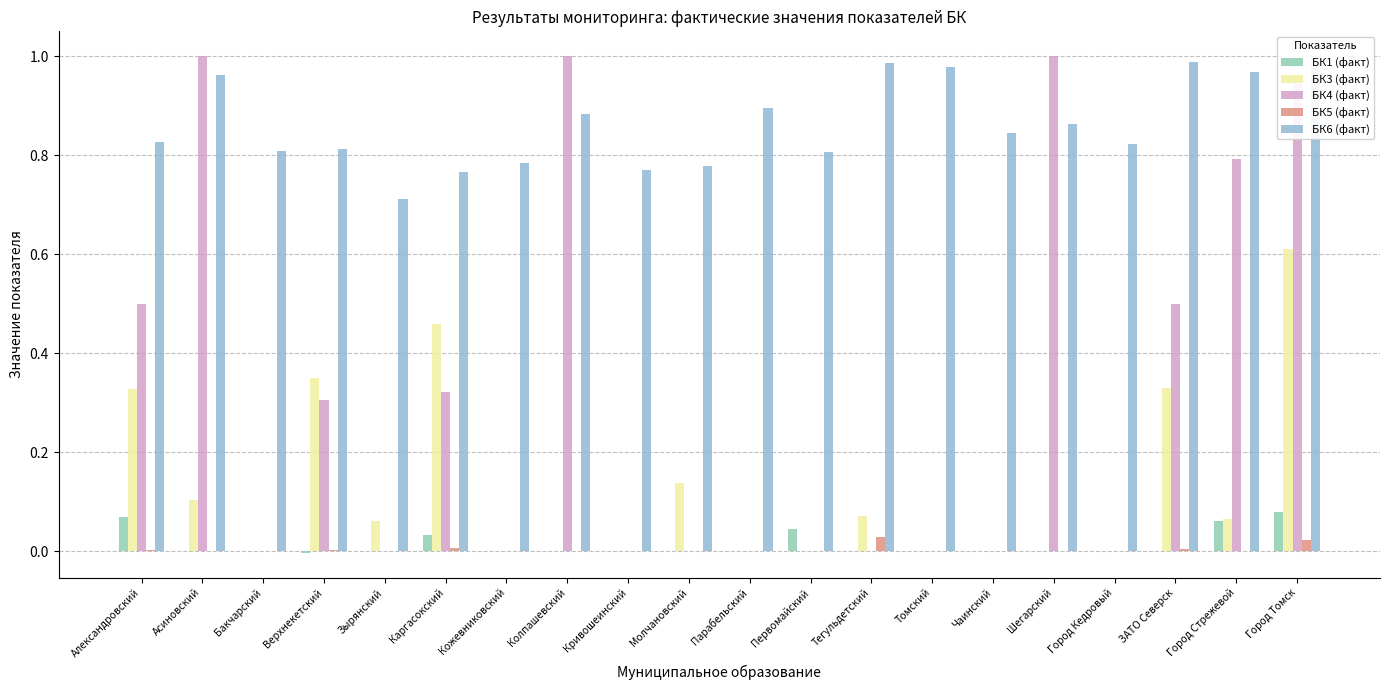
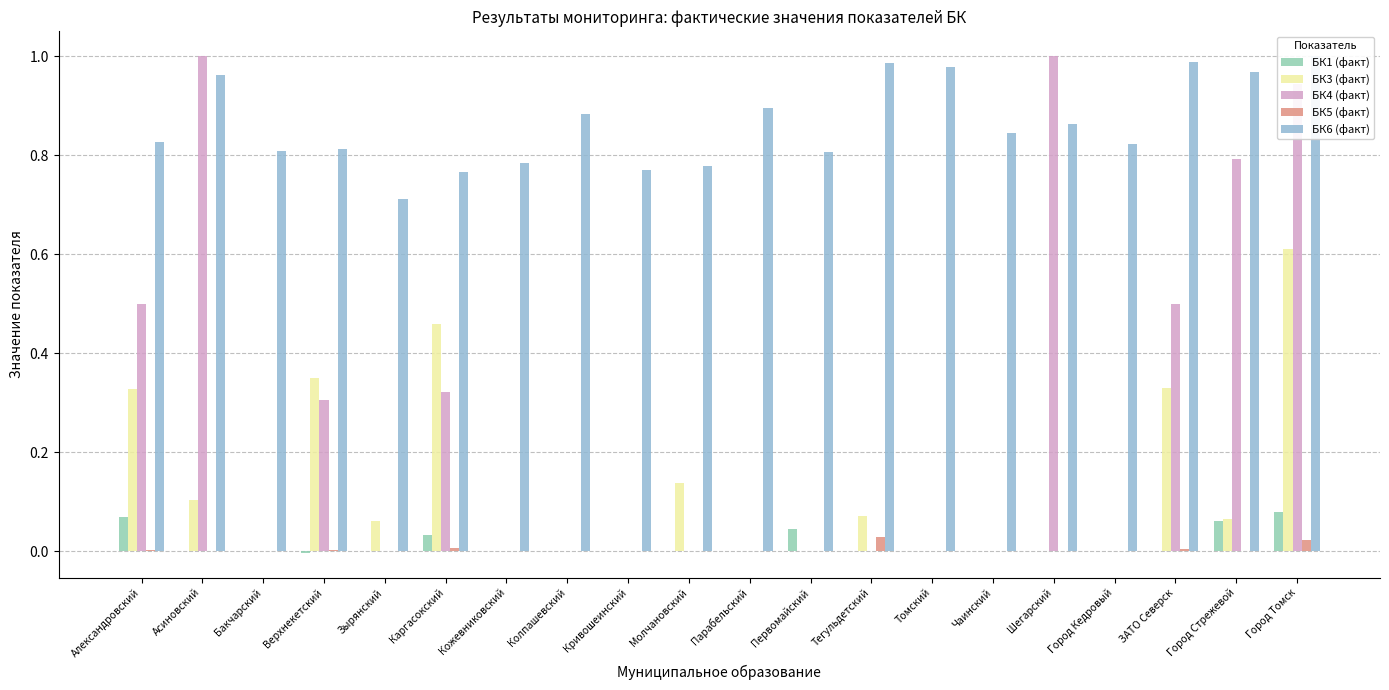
БК4 (факт), Колпашевский: 1 -> 0
